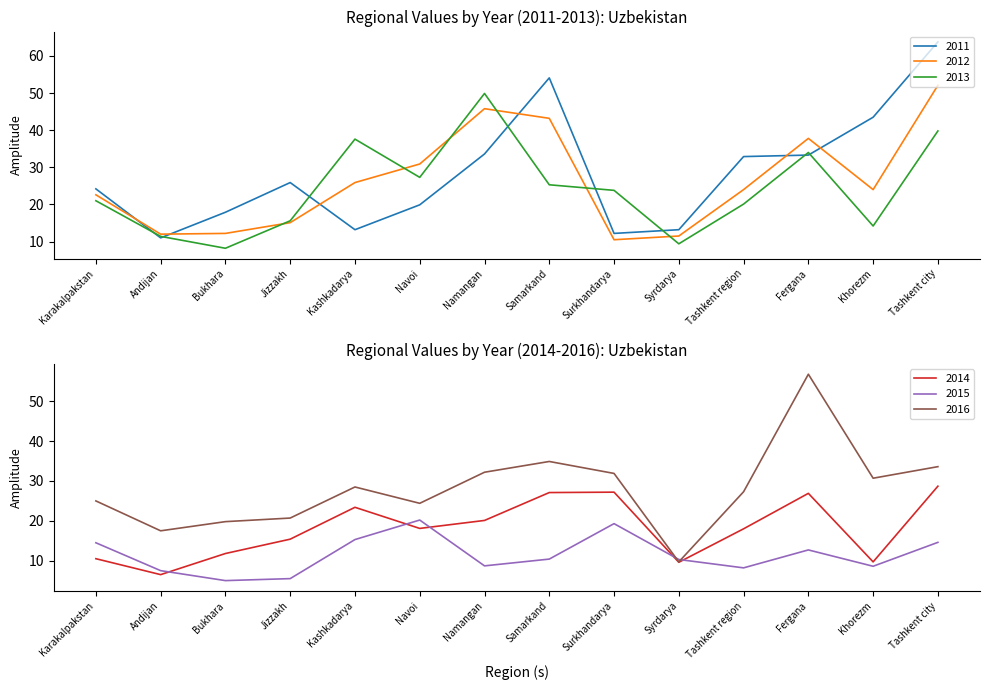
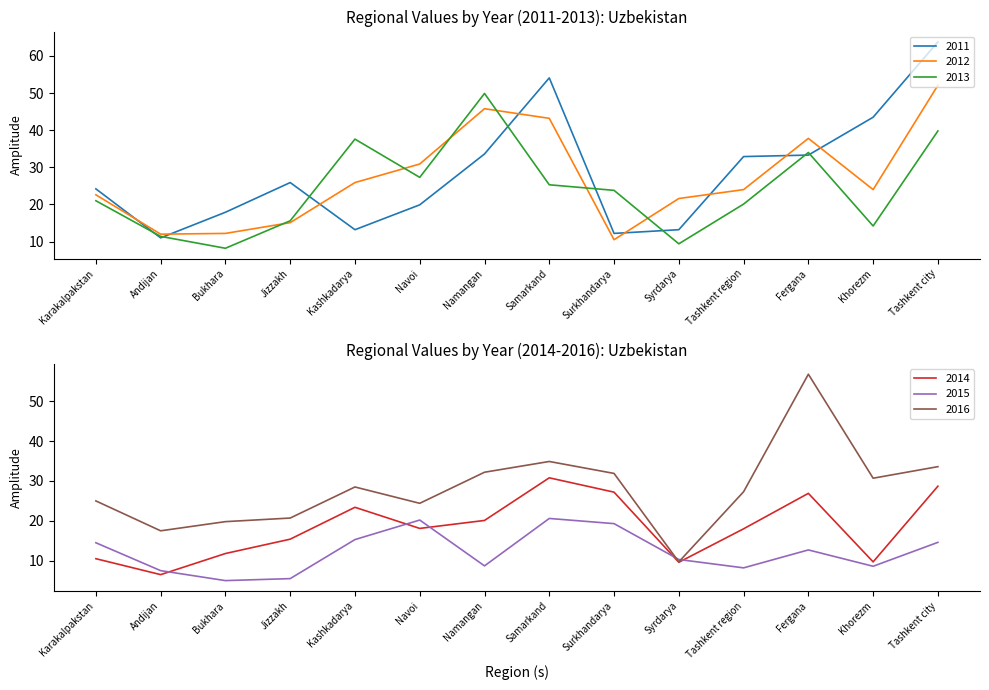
Regional Values by Year (2011-2013): Uzbekistan, 2012, Syrdarya: 12 -> 22
Regional Values by Year (2014-2016): Uzbekistan, 2014, Samarkand: 27 -> 31
Regional Values by Year (2014-2016): Uzbekistan, 2015, Samarkand: 10 -> 21
